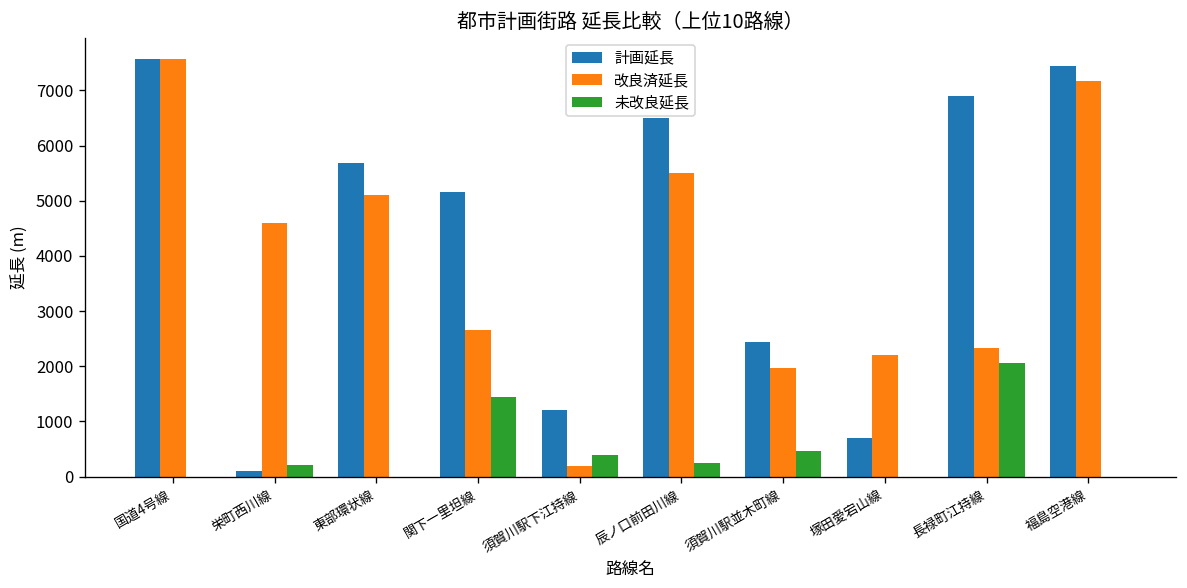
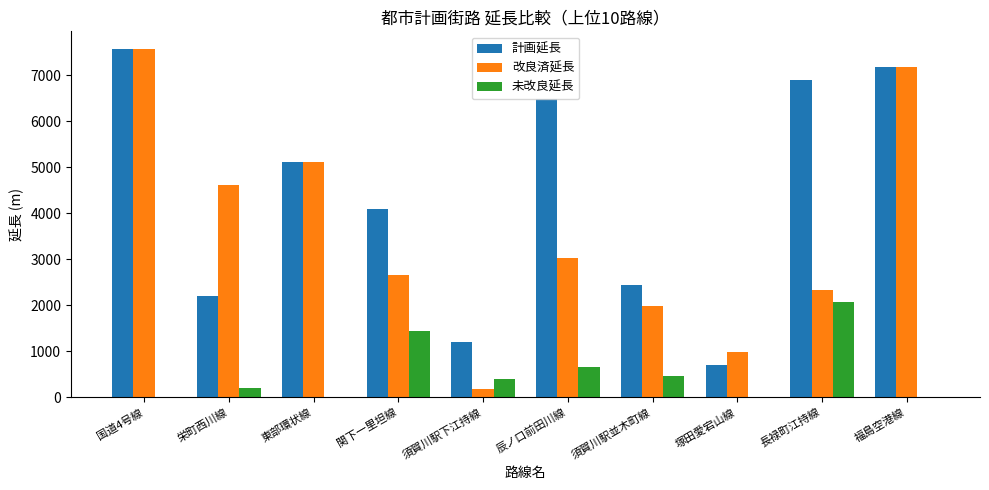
計画延長, 栄町西川線: 100 -> 2200
計画延長, 東部環状線: 5700 -> 5100
計画延長, 関下一里坦線: 5200 -> 4100
改良済延長, 辰ノ口前田川線: 5500 -> 3000
未改良延長, 辰ノ口前田川線: 200 -> 700
改良済延長, 塚田愛宕山線: 2200 -> 1000
計画延長, 福島空港線: 7400 -> 7200
